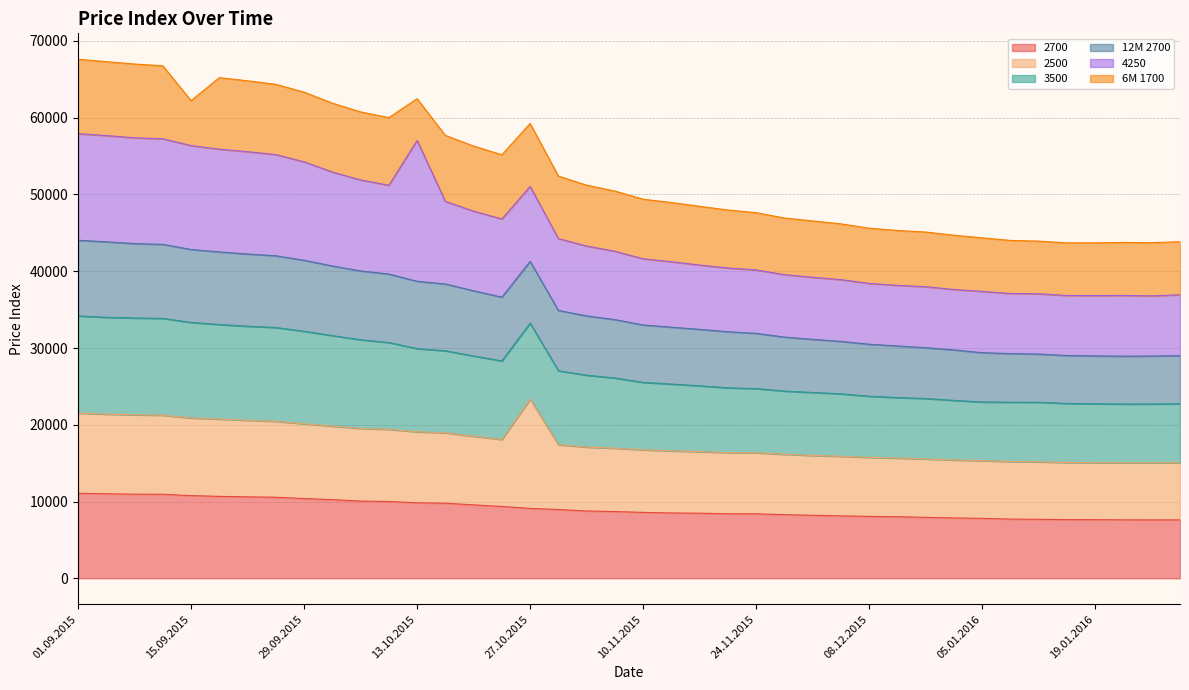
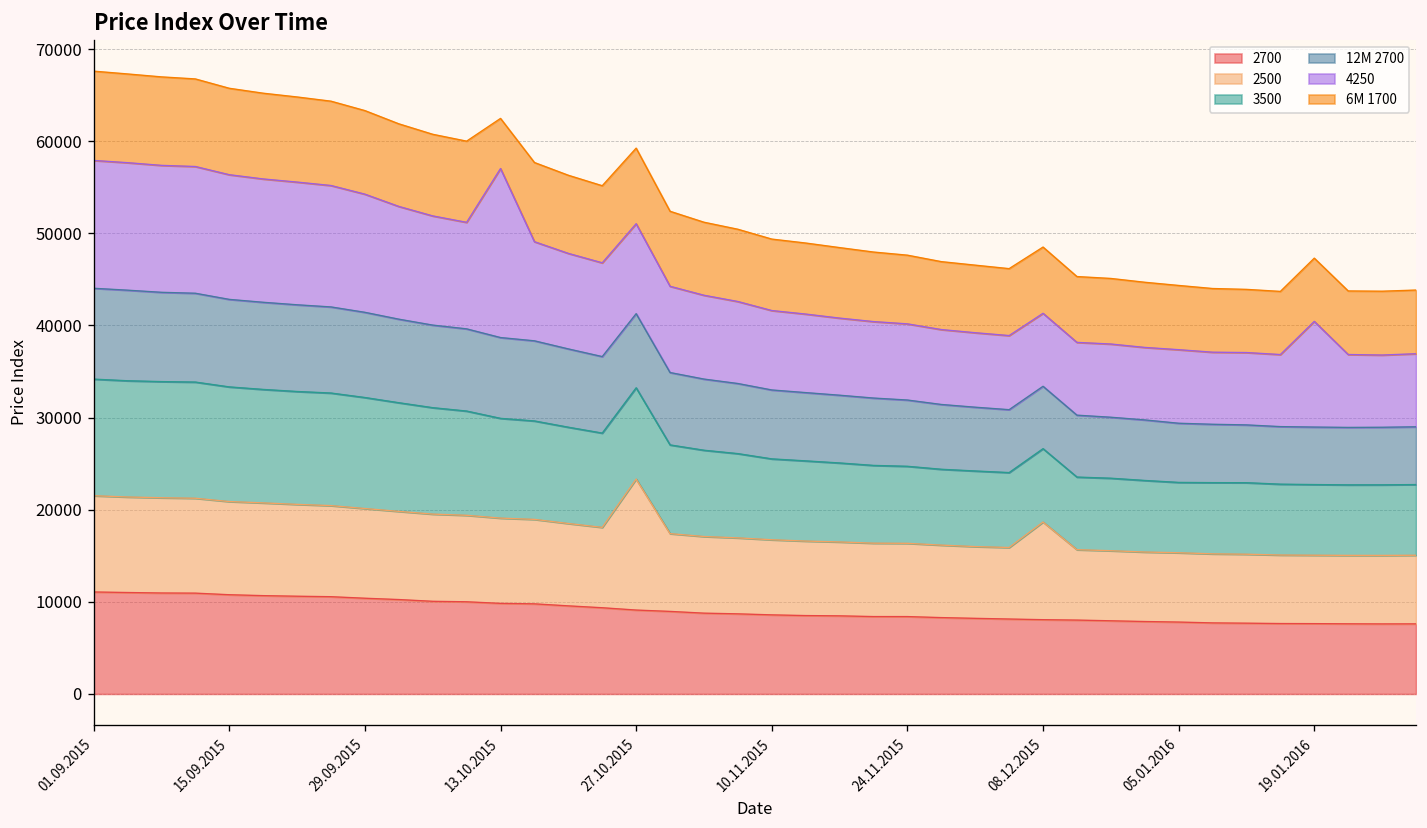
6M 1700, 15.09.2015: 6000 -> 9000
2500, 08.12.2015: 8000 -> 11000
4250, 19.01.2016: 8000 -> 11000
